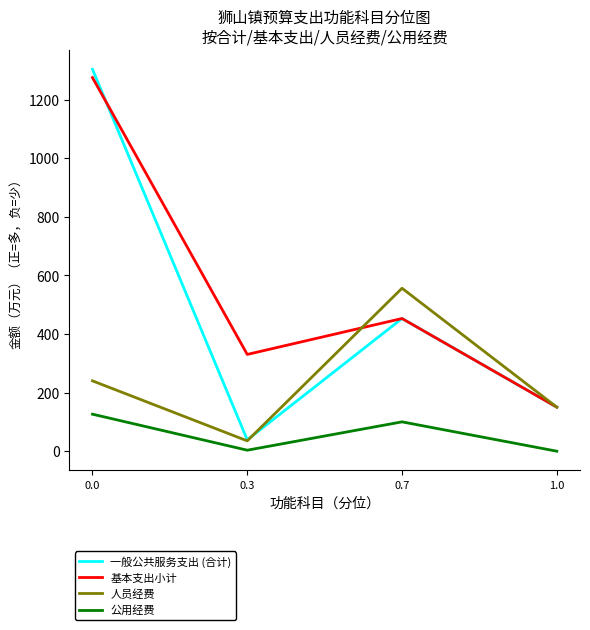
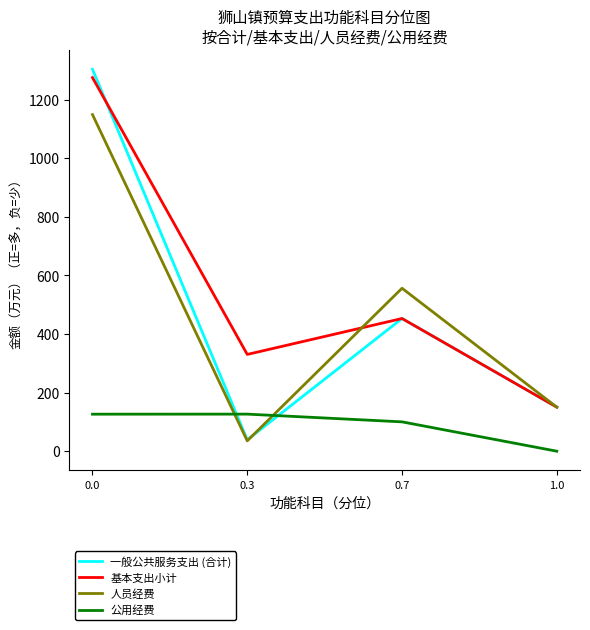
人员经费, 0.0: 240 -> 1150
公用经费, 0.3: 0 -> 130
